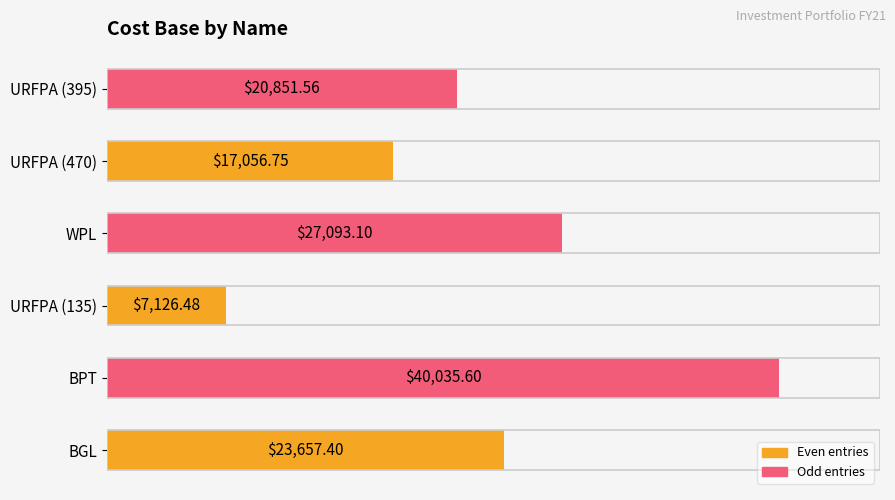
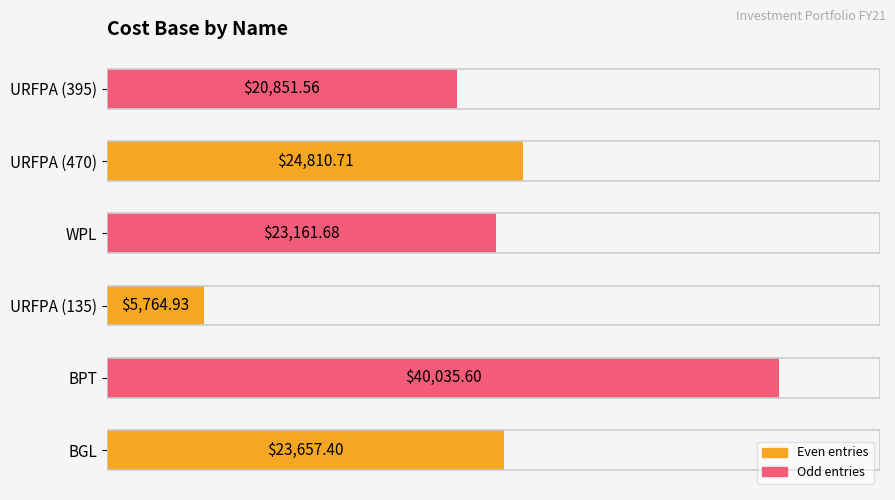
URFPA (470): $17,056.75 -> $24,810.71
WPL: $27,093.10 -> $23,161.68
URFPA (135): $7,126.48 -> $5,764.93
